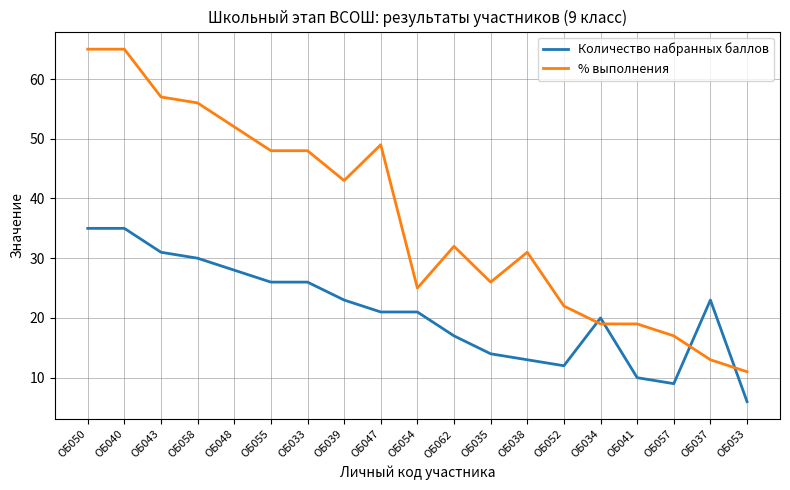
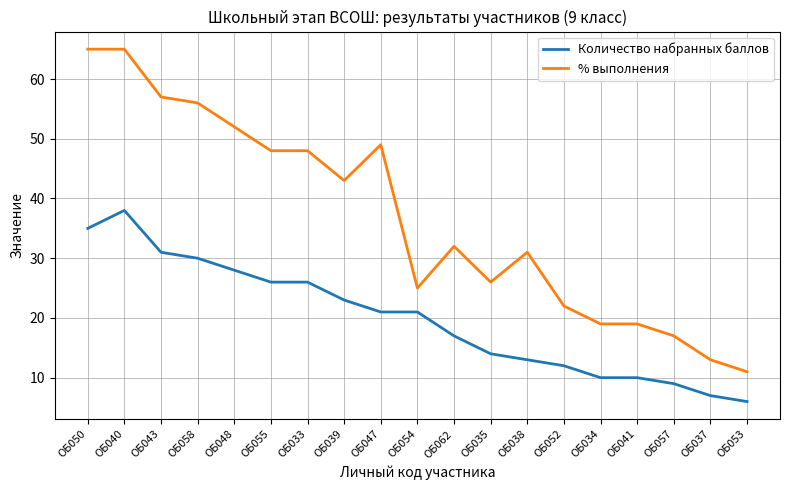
Количество набранных баллов, ОБ040: 35 -> 38
Количество набранных баллов, ОБ034: 20 -> 10
Количество набранных баллов, ОБ037: 23 -> 7
